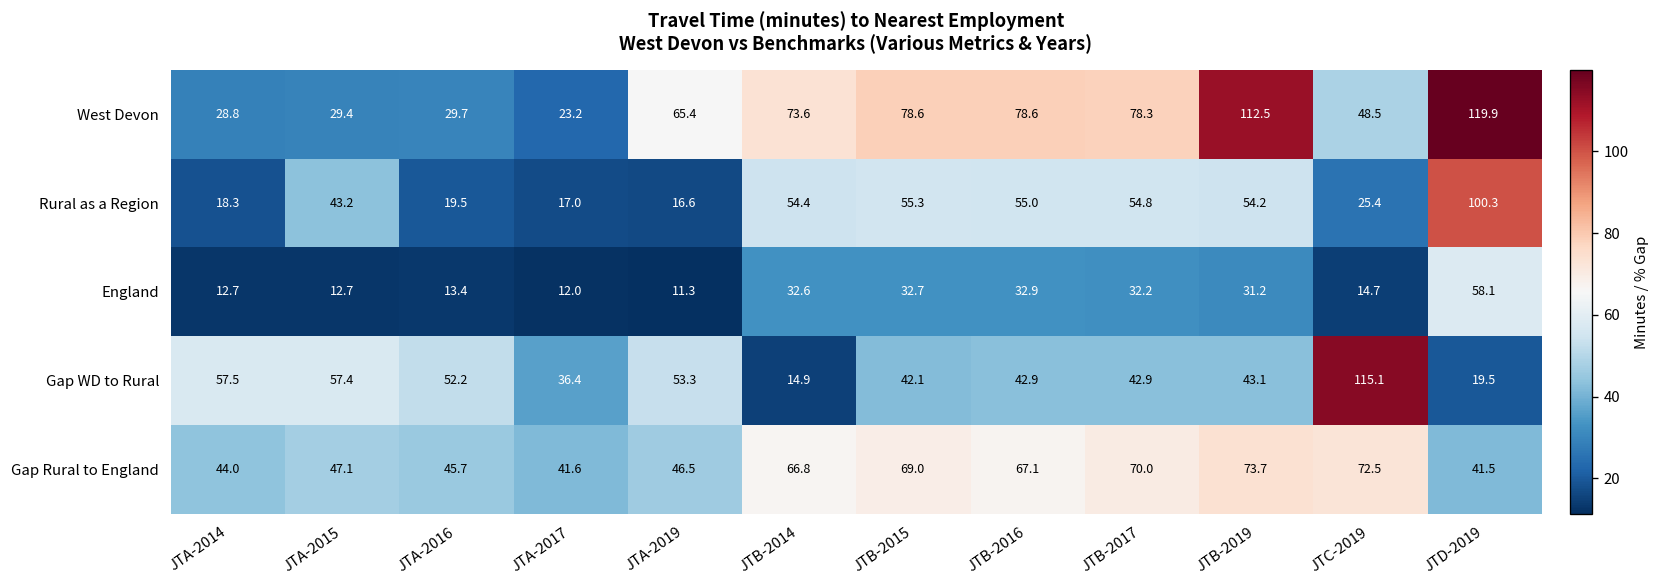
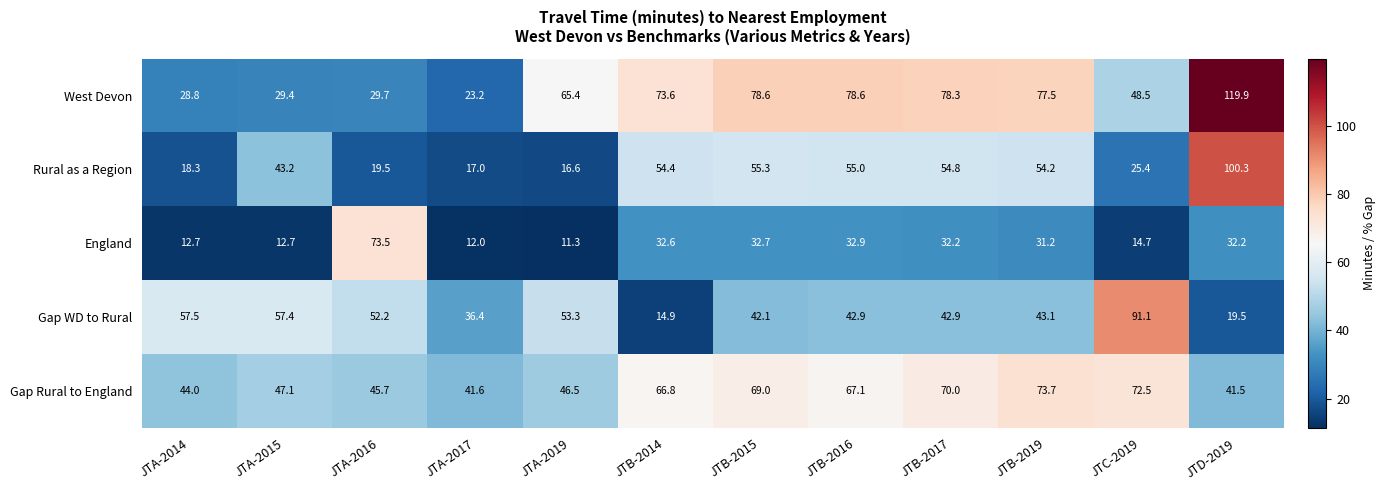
West Devon, JTB-2019: 112.5 -> 77.5
England, JTA-2016: 13.4 -> 73.5
England, JTD-2019: 58.1 -> 32.2
Gap WD to Rural, JTC-2019: 115.1 -> 91.1
